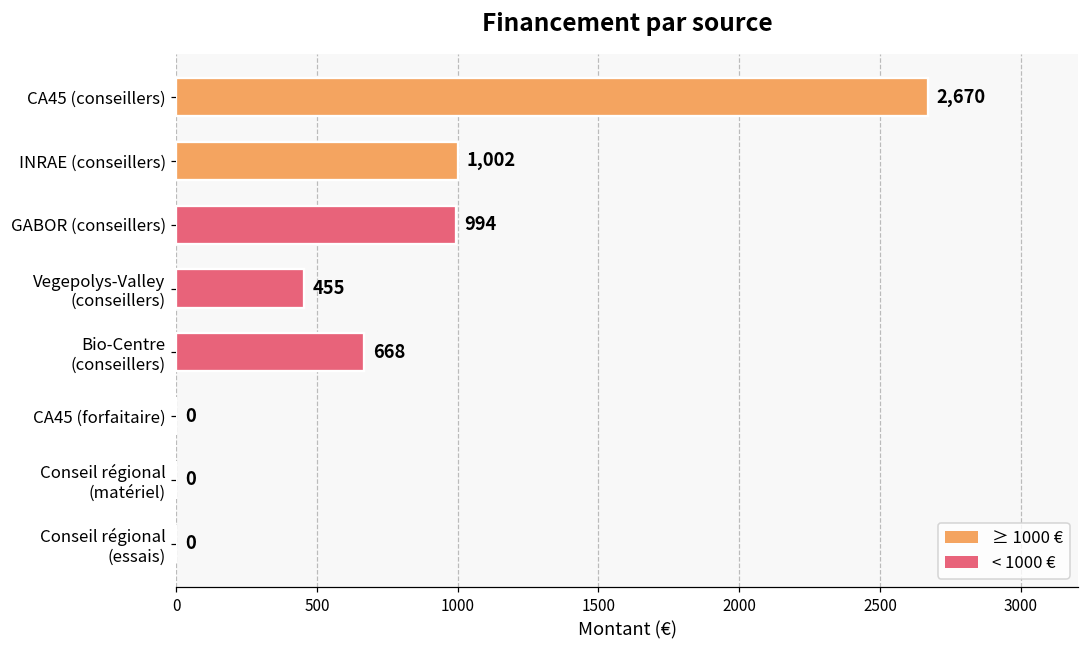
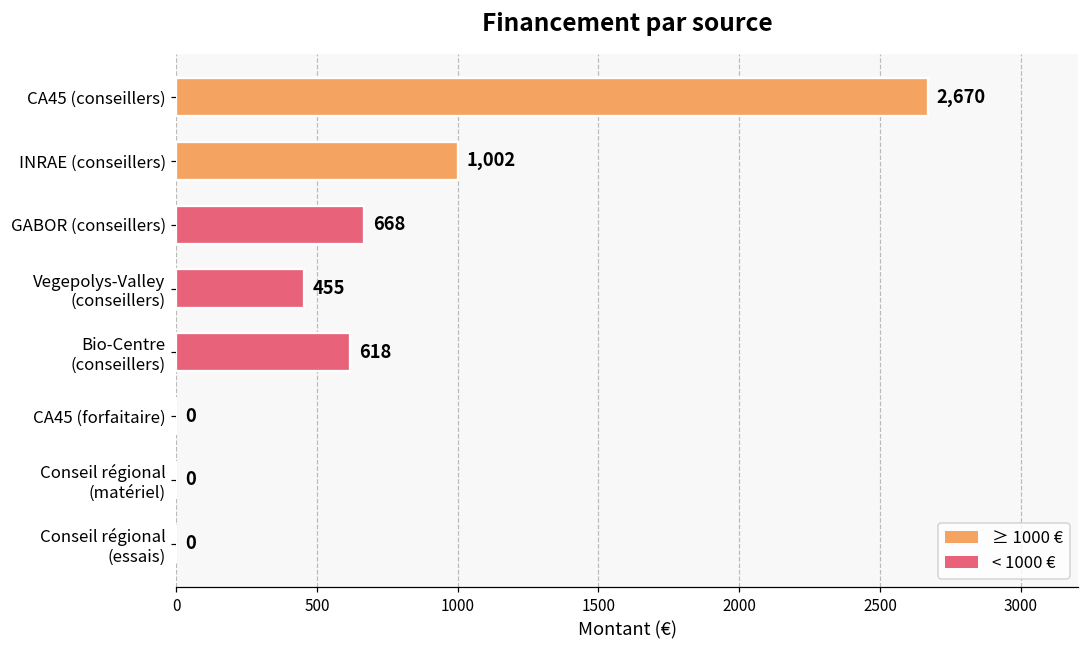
GABOR (conseillers): 994 -> 668
Bio-Centre (conseillers): 668 -> 618
